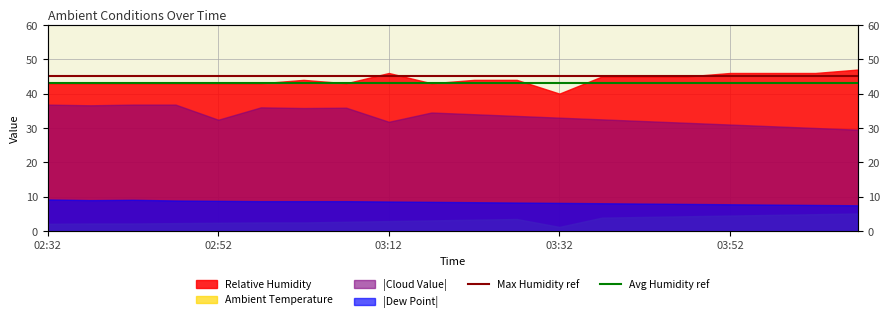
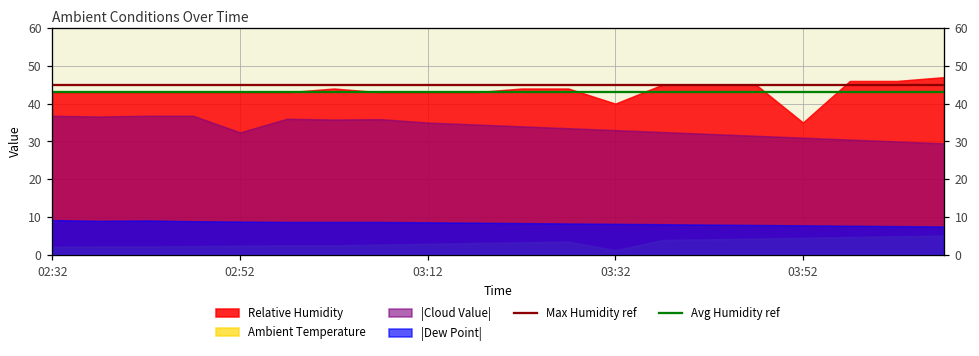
Relative Humidity, 03:12: 46 -> 43
|Cloud Value|, 03:12: 32 -> 35
Relative Humidity, 03:52: 46 -> 35
